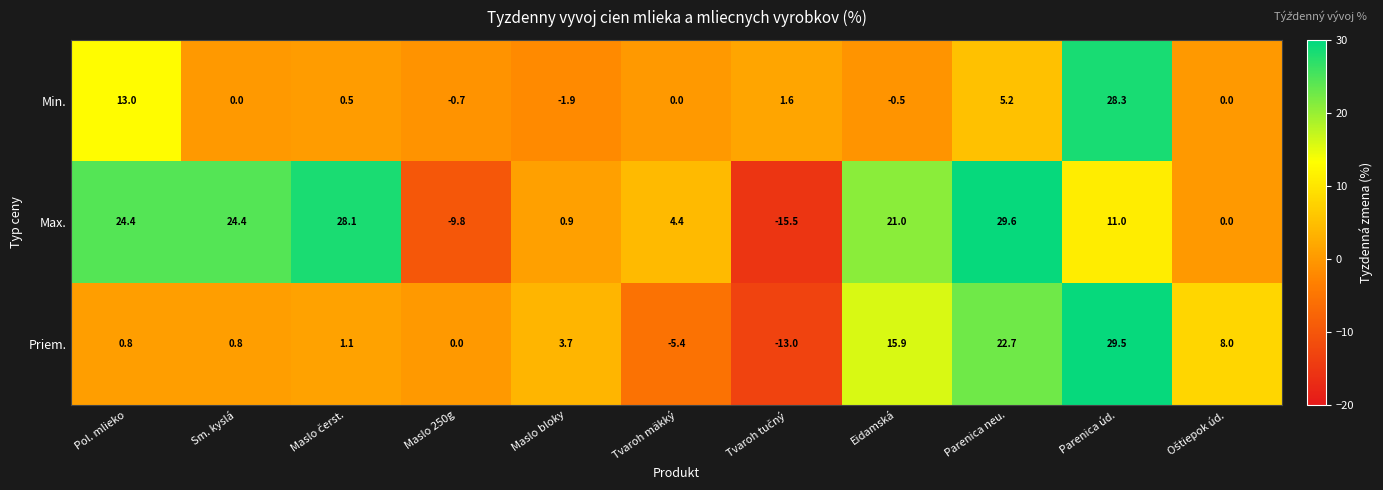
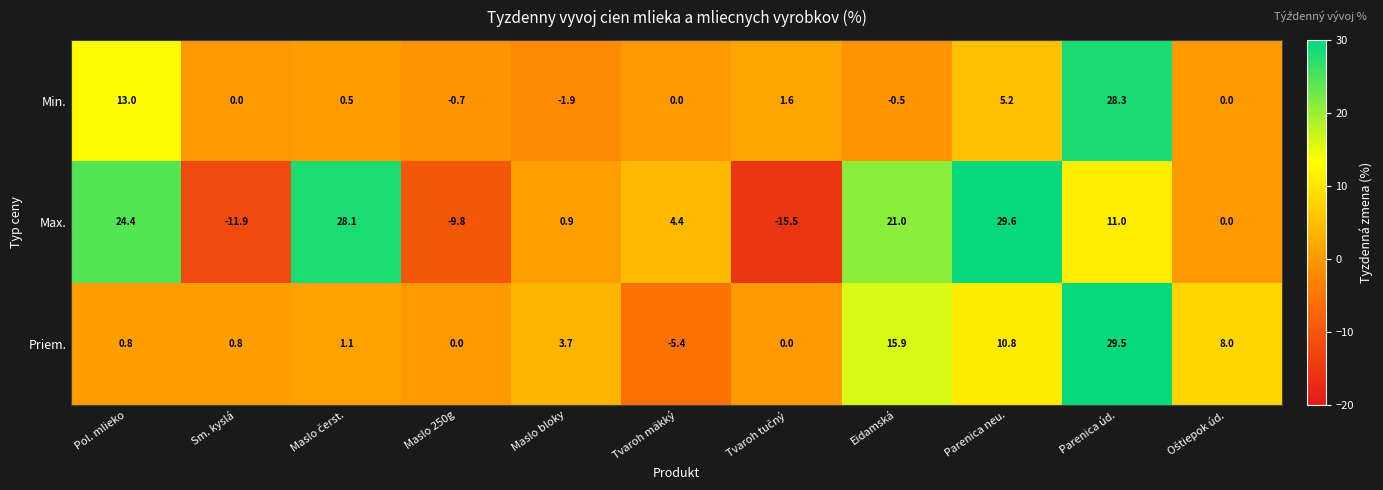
Max., Sm. kyslá: 24.4 -> -11.9
Priem., Tvaroh tučný: -13.0 -> 0.0
Priem., Parenica neu.: 22.7 -> 10.8
